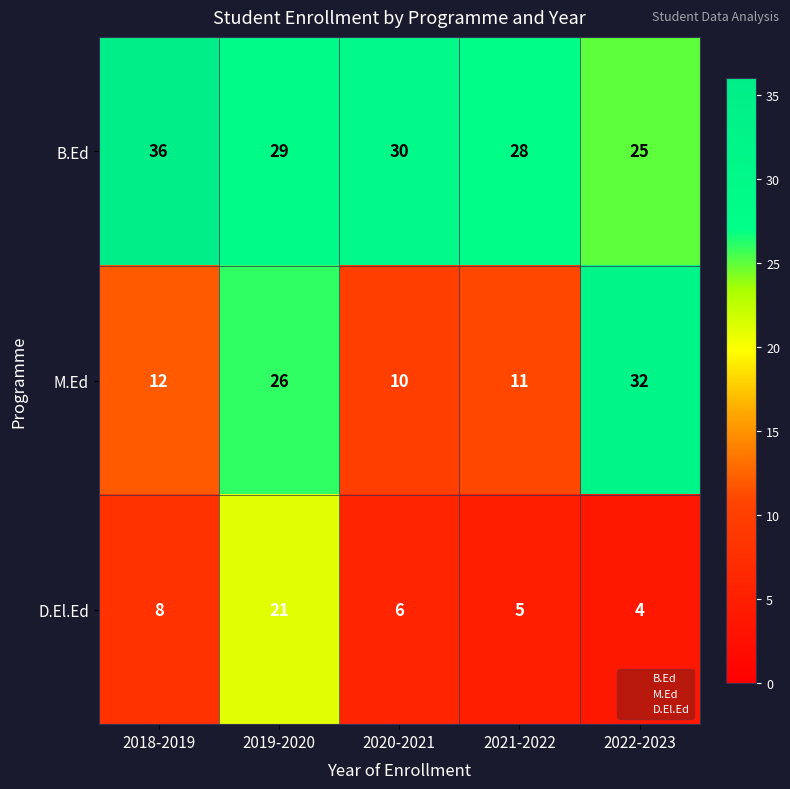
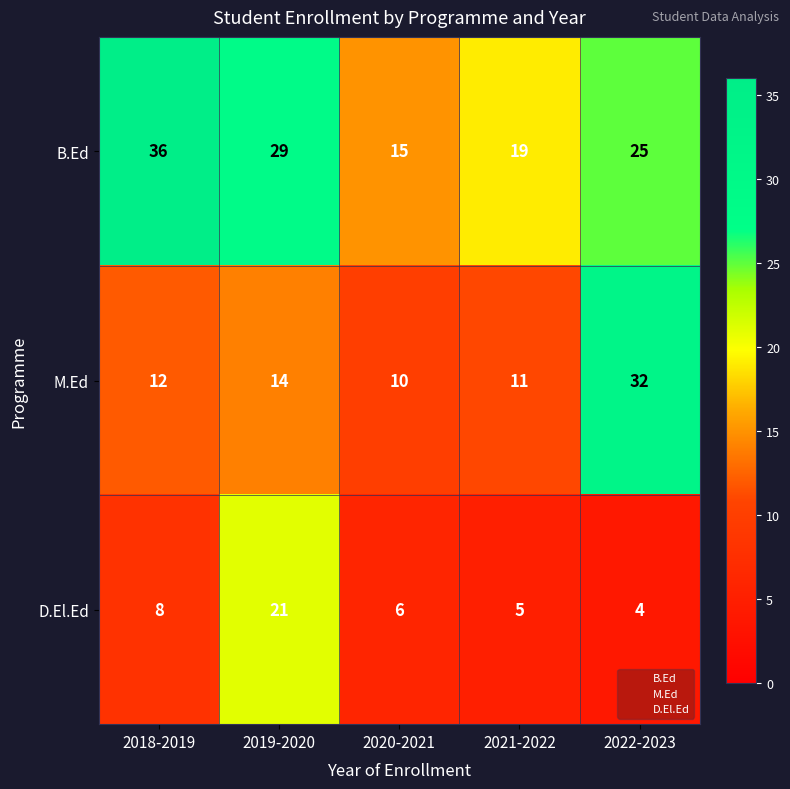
B.Ed, 2020-2021: 30 -> 15
B.Ed, 2021-2022: 28 -> 19
M.Ed, 2019-2020: 26 -> 14
